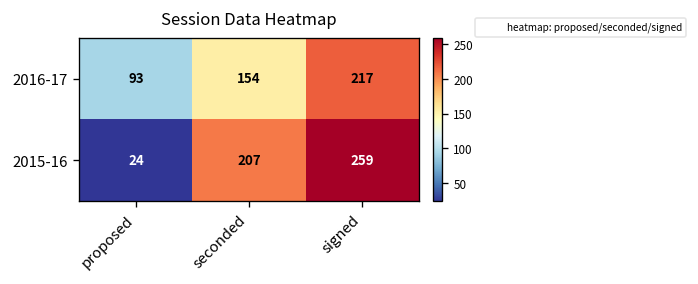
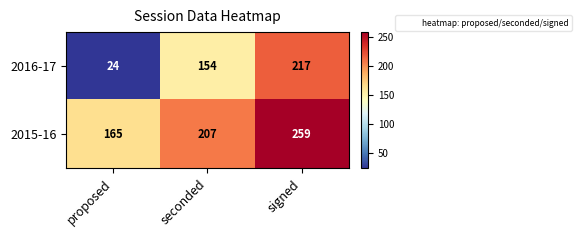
2016-17, proposed: 93 -> 24
2015-16, proposed: 24 -> 165
